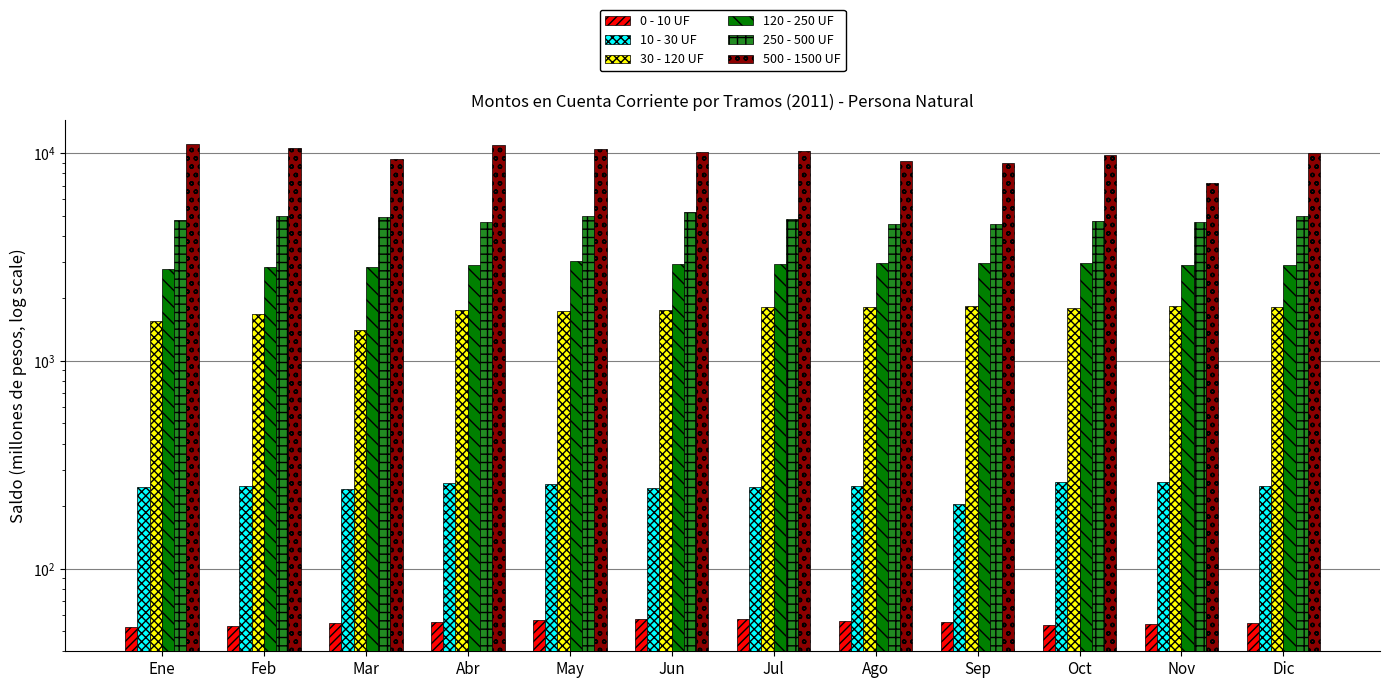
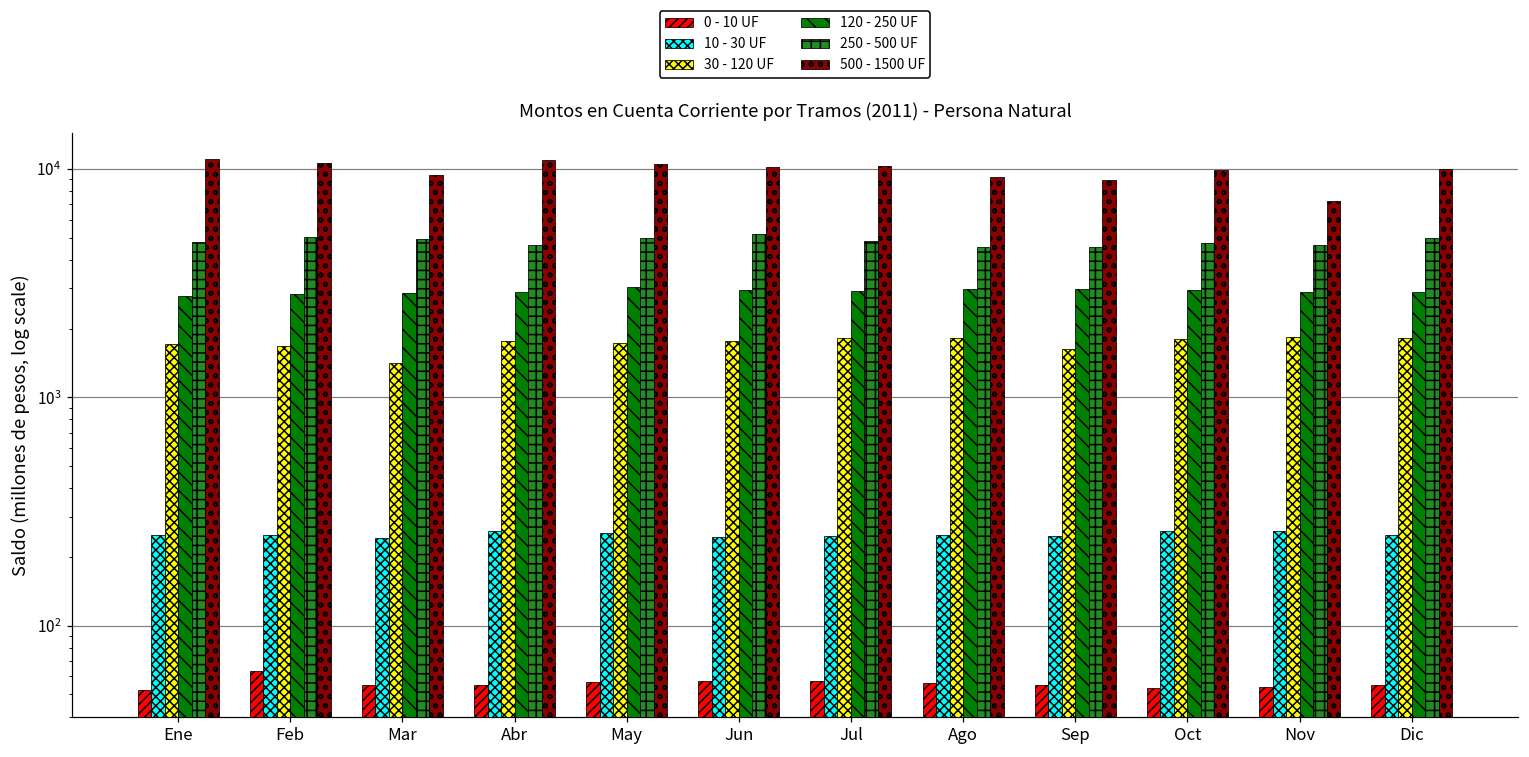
30 - 120 UF, Ene: 1600 -> 1700
0 - 10 UF, Feb: 53 -> 64
10 - 30 UF, Sep: 210 -> 250
30 - 120 UF, Sep: 1800 -> 1600
